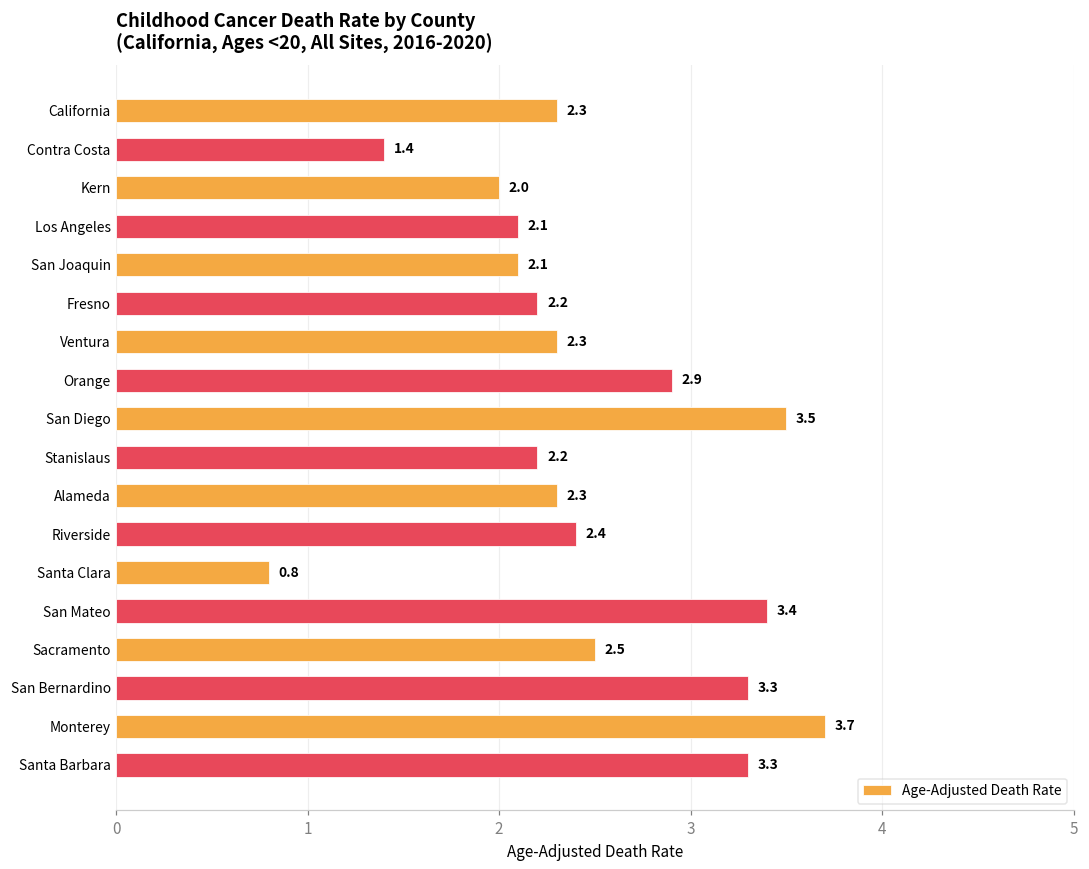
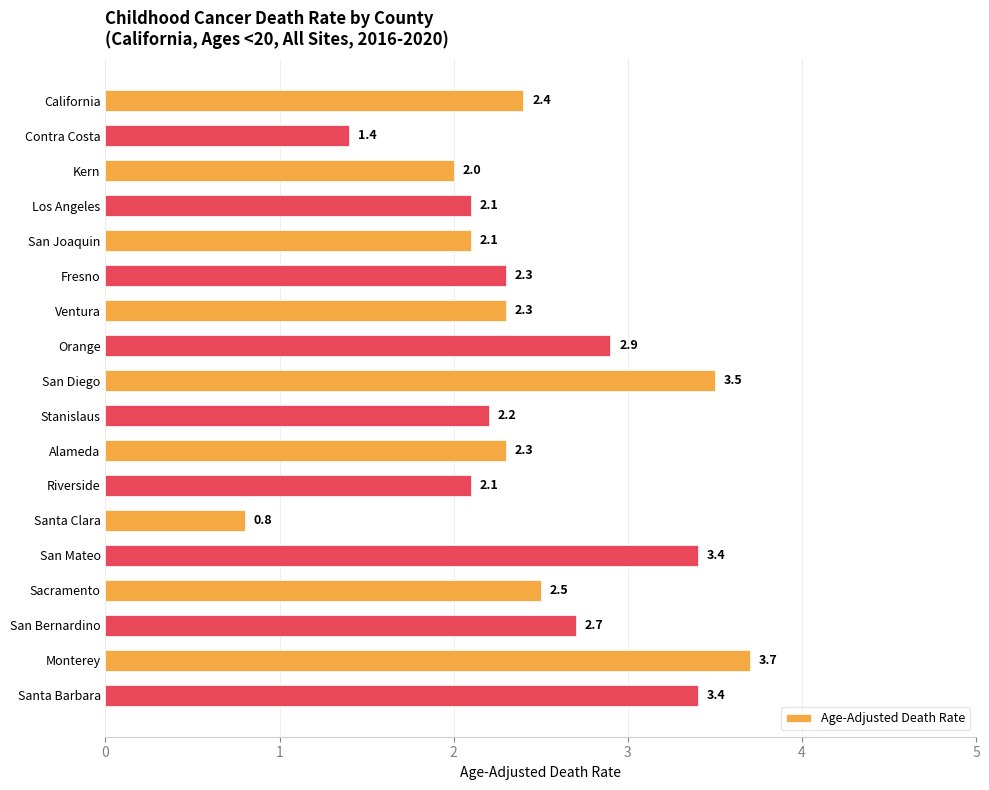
California: 2.3 -> 2.4
Fresno: 2.2 -> 2.3
Riverside: 2.4 -> 2.1
San Bernardino: 3.3 -> 2.7
Santa Barbara: 3.3 -> 3.4
